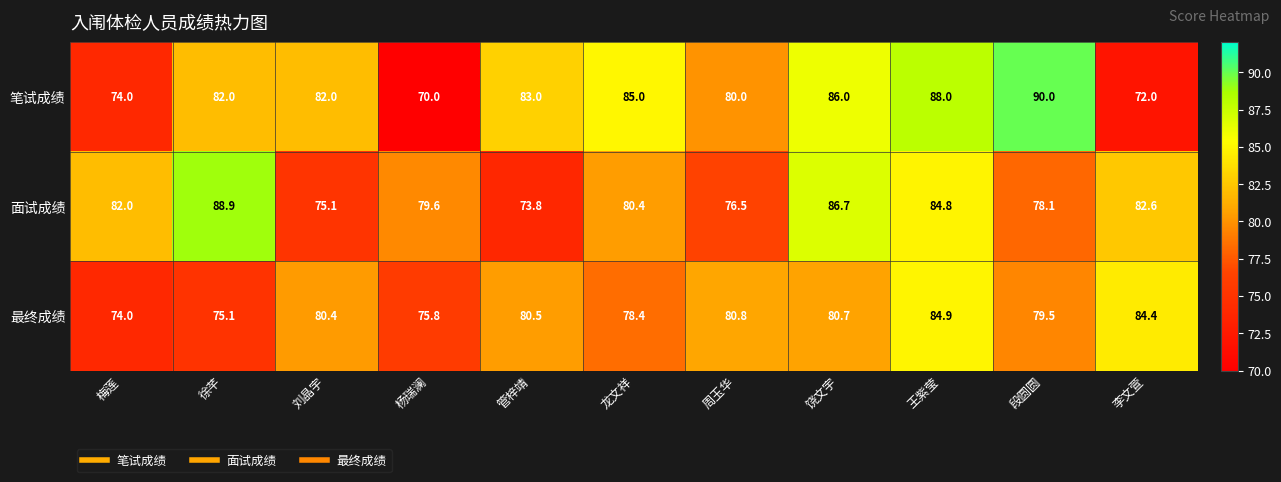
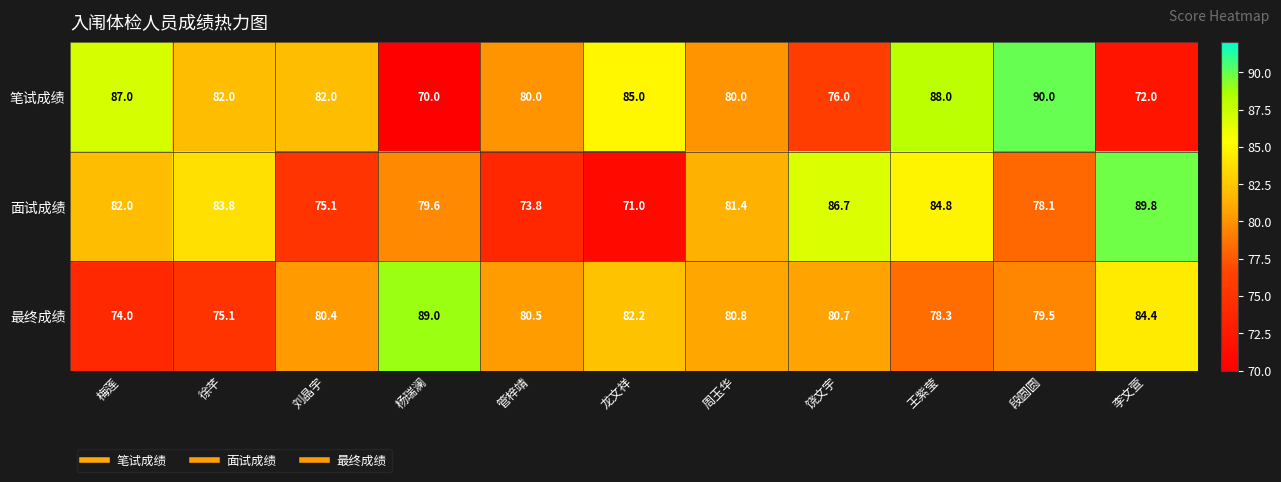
笔试成绩, 梅莲: 74.0 -> 87.0
笔试成绩, 管梓靖: 83.0 -> 80.0
笔试成绩, 饶文宇: 86.0 -> 76.0
面试成绩, 徐芊: 88.9 -> 83.8
面试成绩, 龙文祥: 80.4 -> 71.0
面试成绩, 周玉华: 76.5 -> 81.4
面试成绩, 李文萱: 82.6 -> 89.8
最终成绩, 杨瑞澜: 75.8 -> 89.0
最终成绩, 龙文祥: 78.4 -> 82.2
最终成绩, 王紫莹: 84.9 -> 78.3
